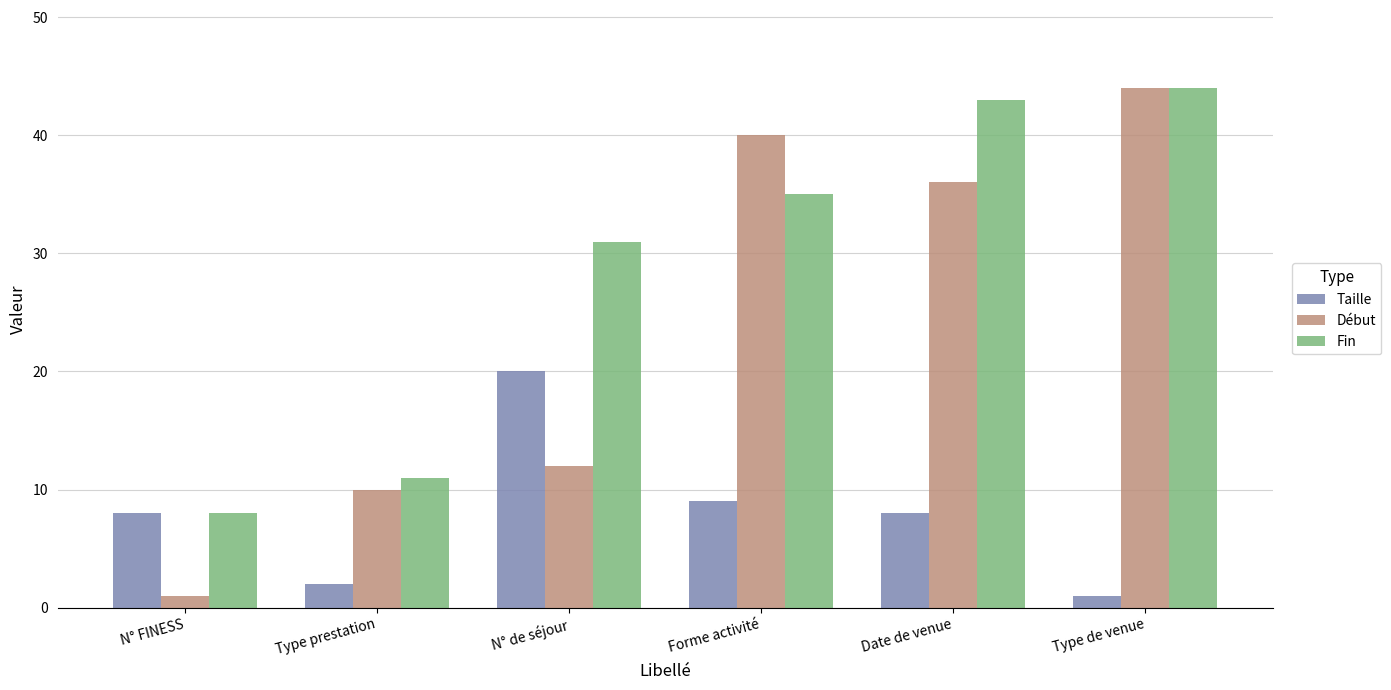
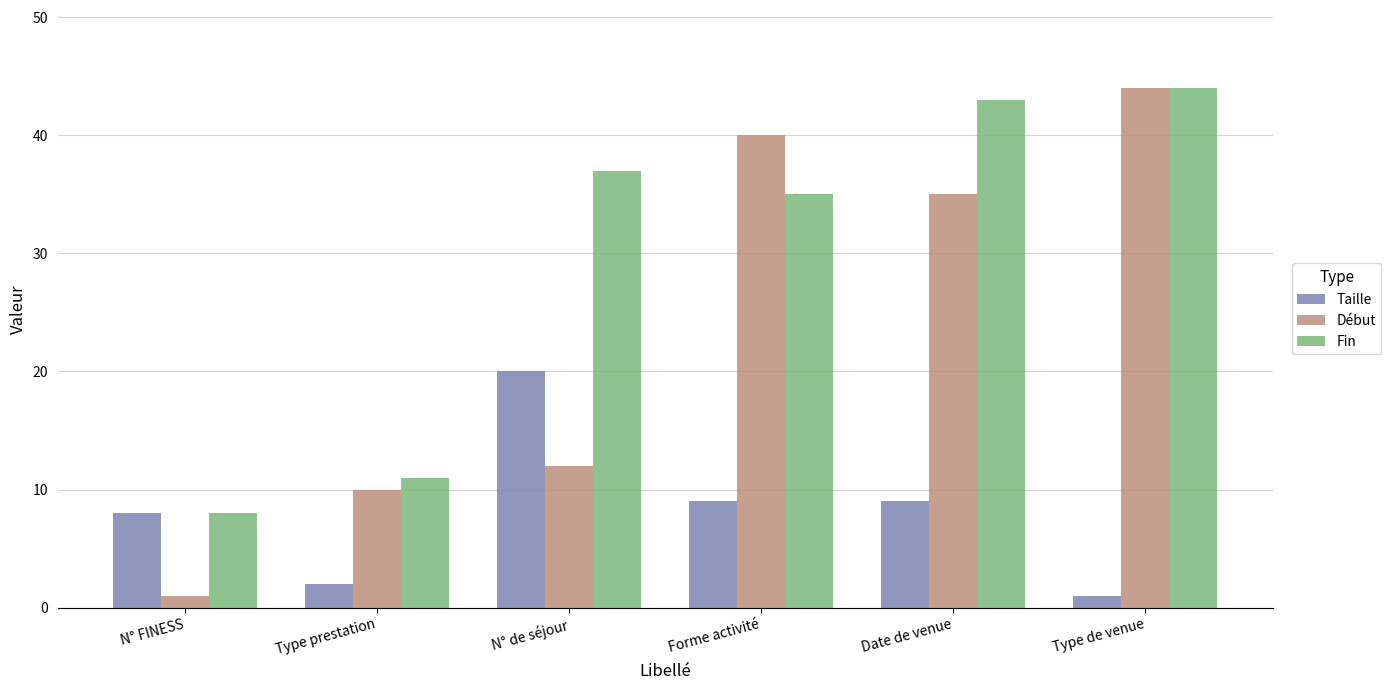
Fin, N° de séjour: 31 -> 37
Taille, Date de venue: 8 -> 9
Début, Date de venue: 36 -> 35
